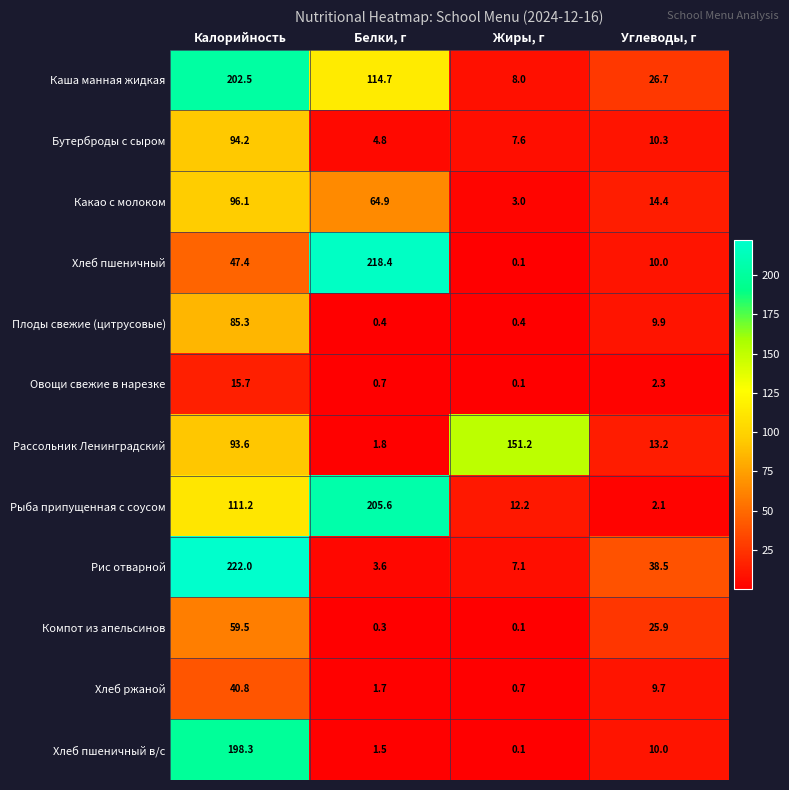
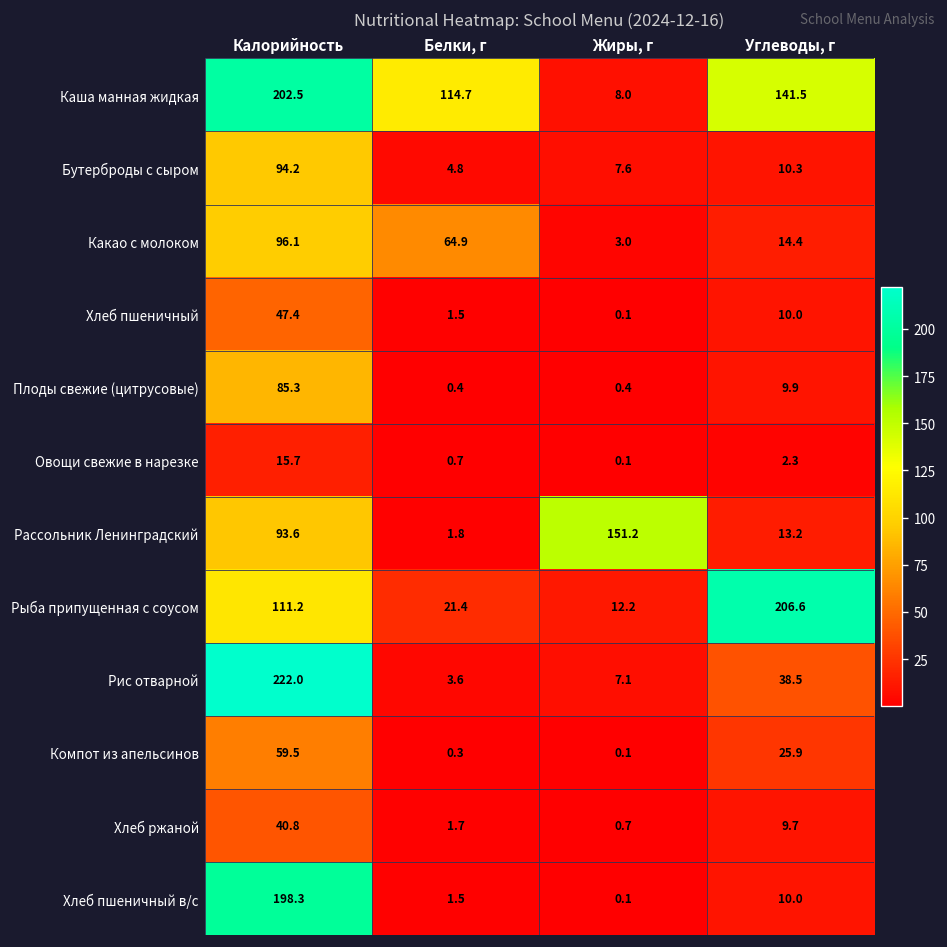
Каша манная жидкая, Углеводы, г: 26.7 -> 141.5
Хлеб пшеничный, Белки, г: 218.4 -> 1.5
Рыба припущенная с соусом, Белки, г: 205.6 -> 21.4
Рыба припущенная с соусом, Углеводы, г: 2.1 -> 206.6
